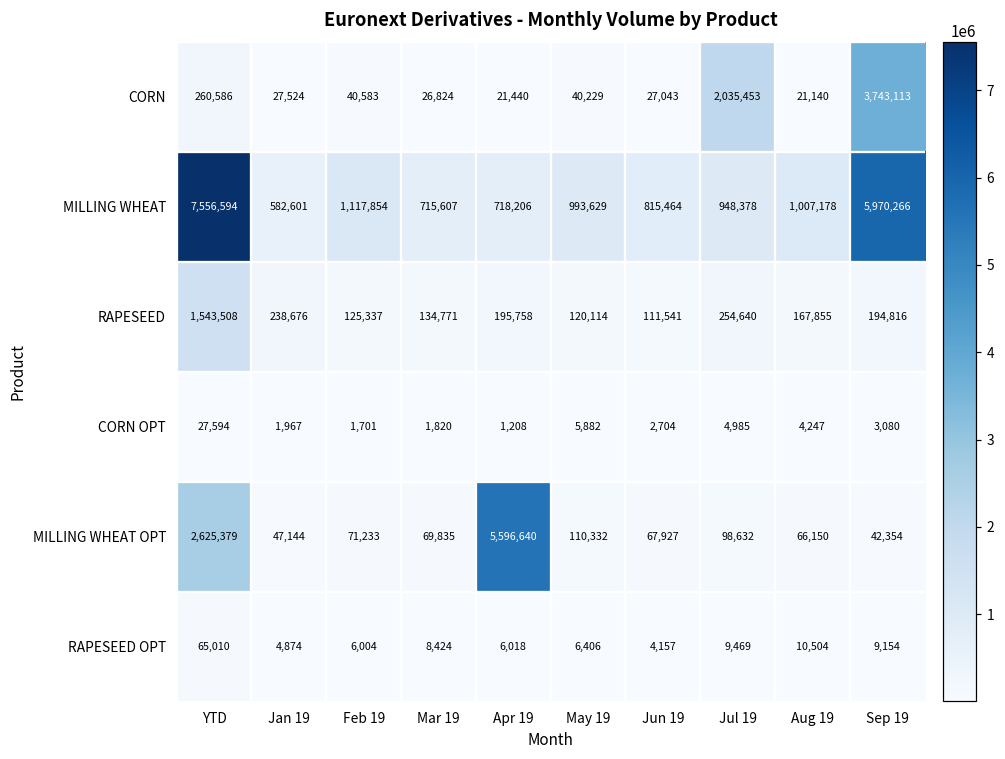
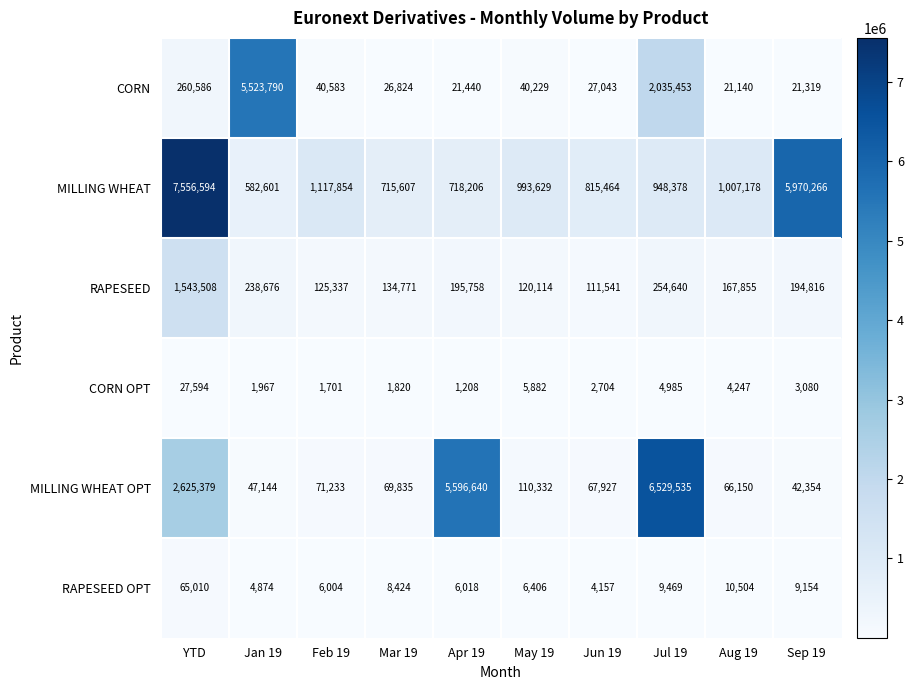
CORN, Jan 19: 27,524 -> 5,523,790
CORN, Sep 19: 3,743,113 -> 21,319
MILLING WHEAT OPT, Jul 19: 98,632 -> 6,529,535
